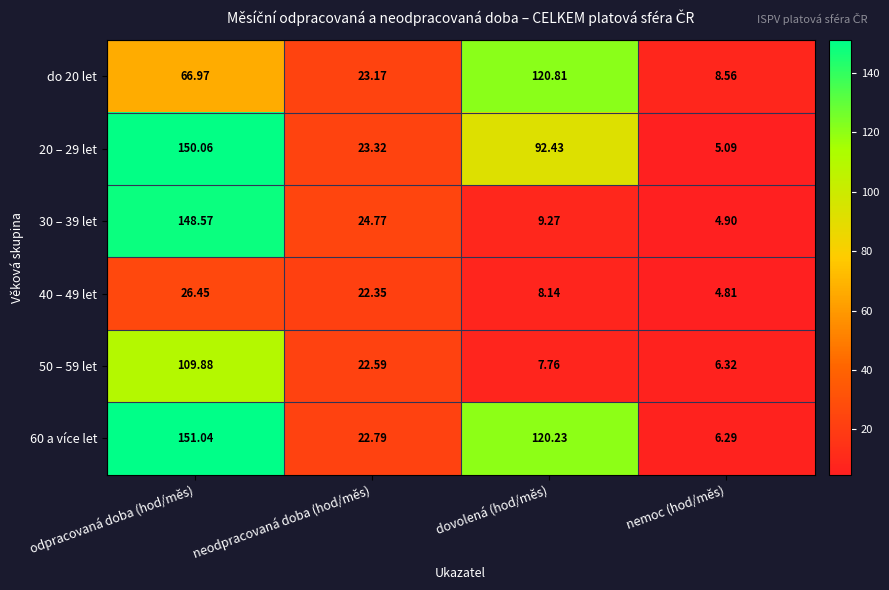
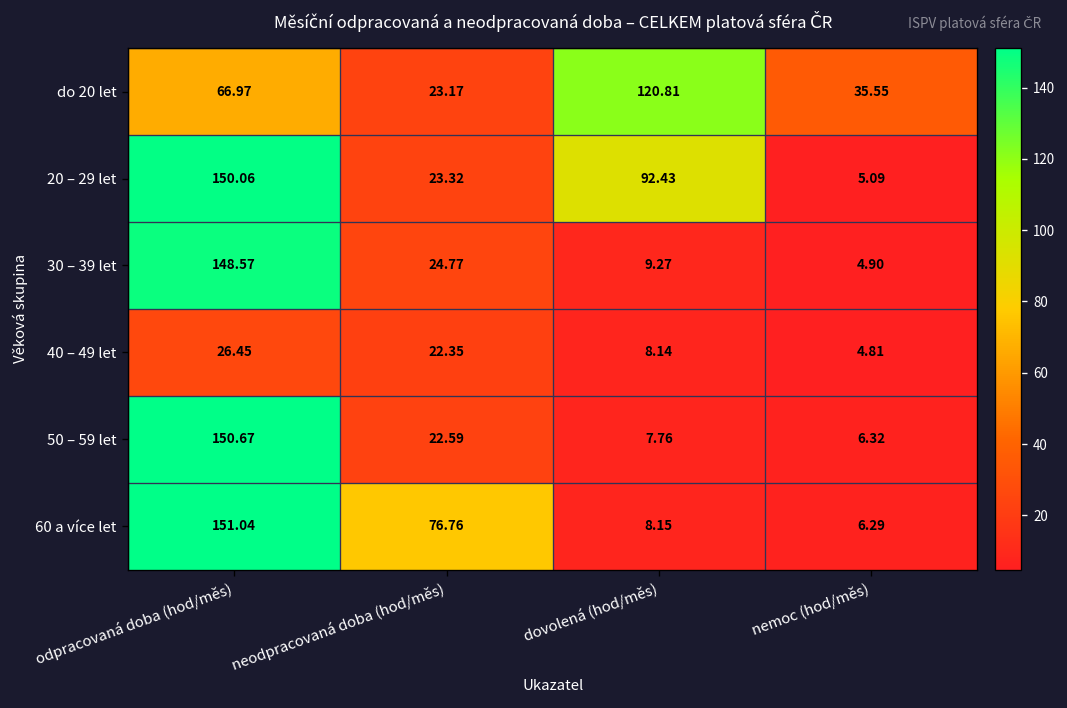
do 20 let, nemoc (hod/měs): 8.56 -> 35.55
50 – 59 let, odpracovaná doba (hod/měs): 109.88 -> 150.67
60 a více let, neodpracovaná doba (hod/měs): 22.79 -> 76.76
60 a více let, dovolená (hod/měs): 120.23 -> 8.15
